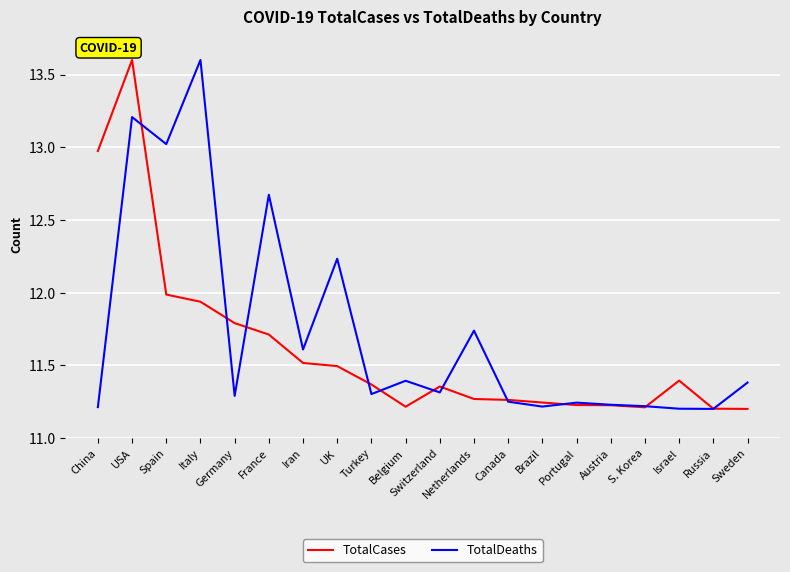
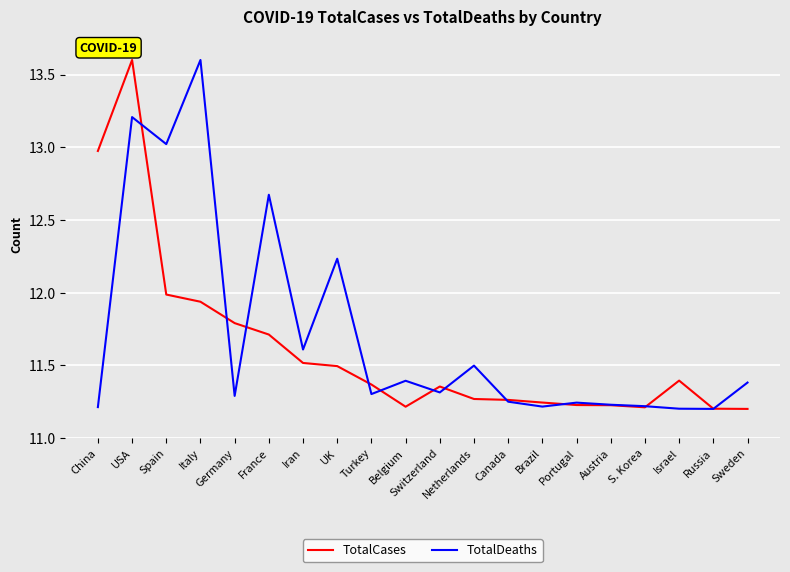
TotalDeaths, Netherlands: 11.74 -> 11.50
